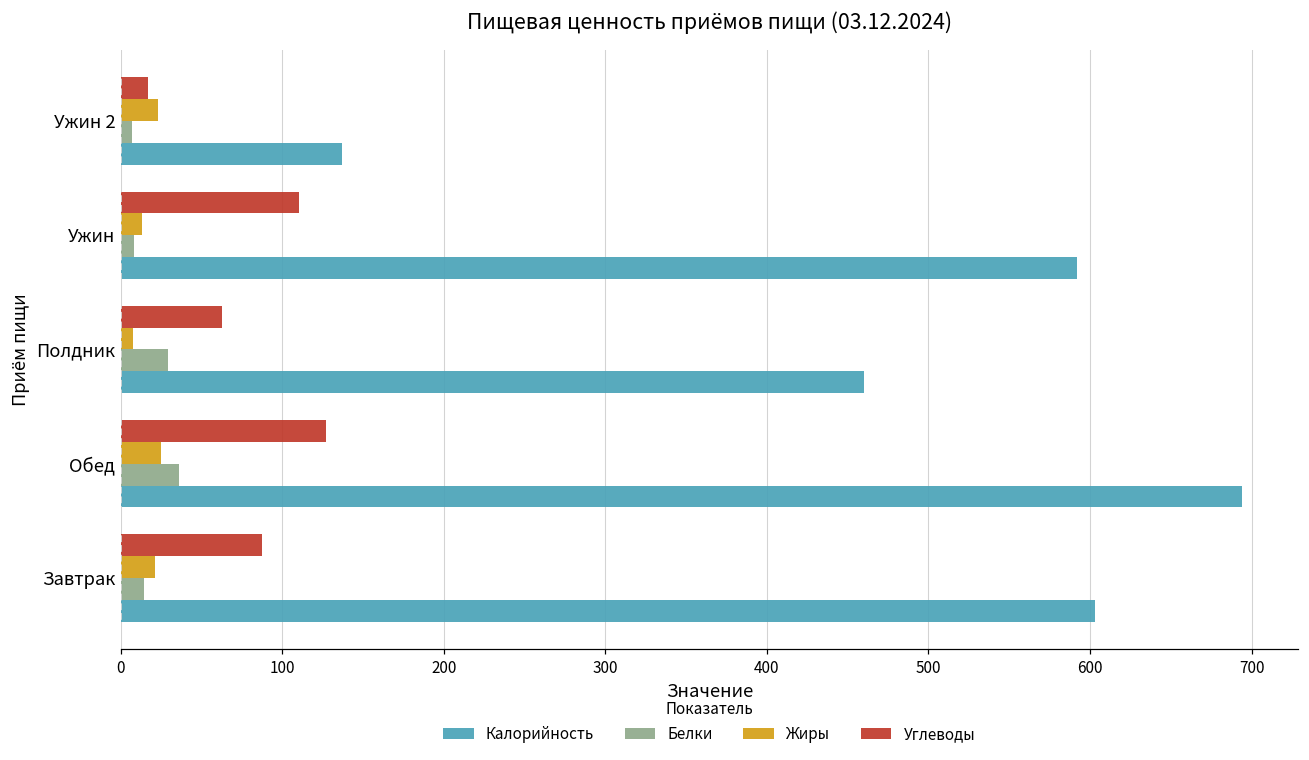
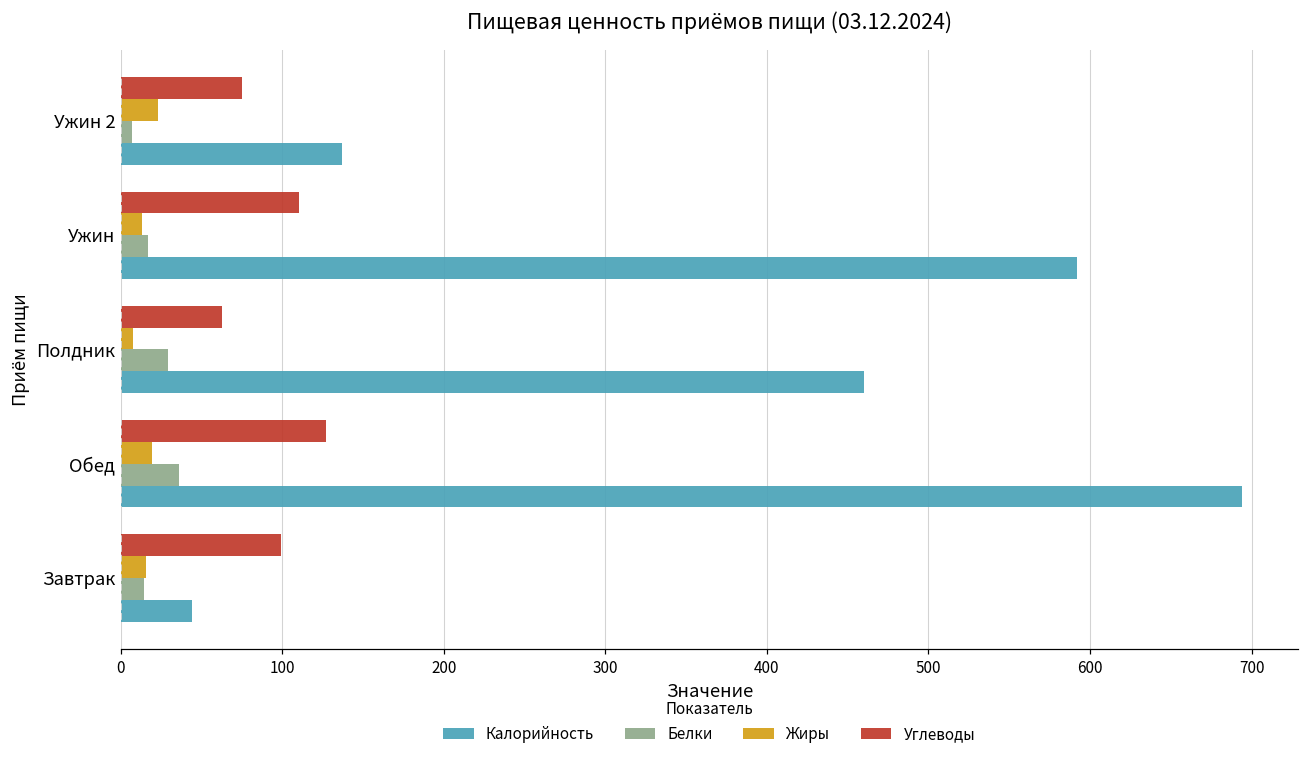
Углеводы, Ужин 2: 17 -> 75
Белки, Ужин: 8 -> 17
Жиры, Обед: 25 -> 19
Углеводы, Завтрак: 88 -> 99
Жиры, Завтрак: 21 -> 16
Калорийность, Завтрак: 603 -> 44
